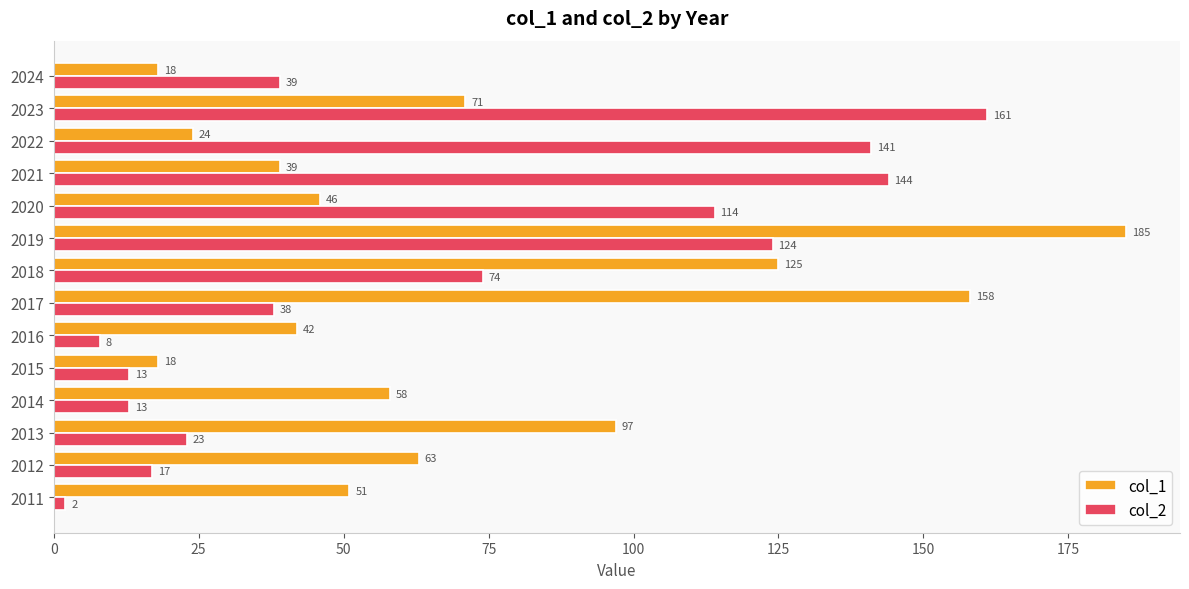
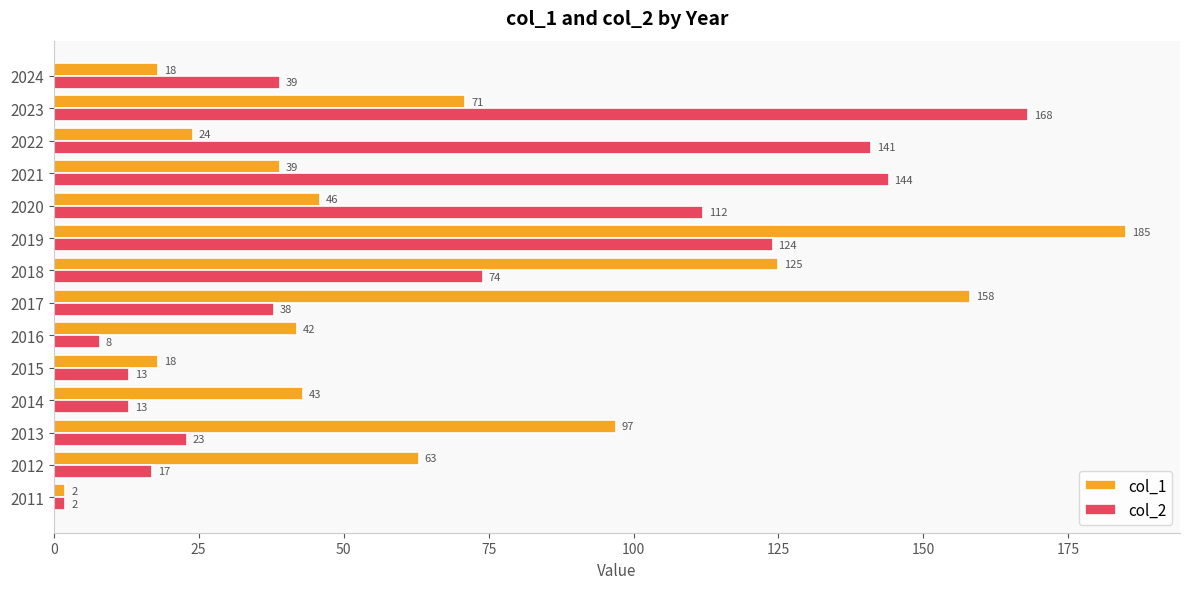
col_2, 2023: 161 -> 168
col_2, 2020: 114 -> 112
col_1, 2014: 58 -> 43
col_1, 2011: 51 -> 2
